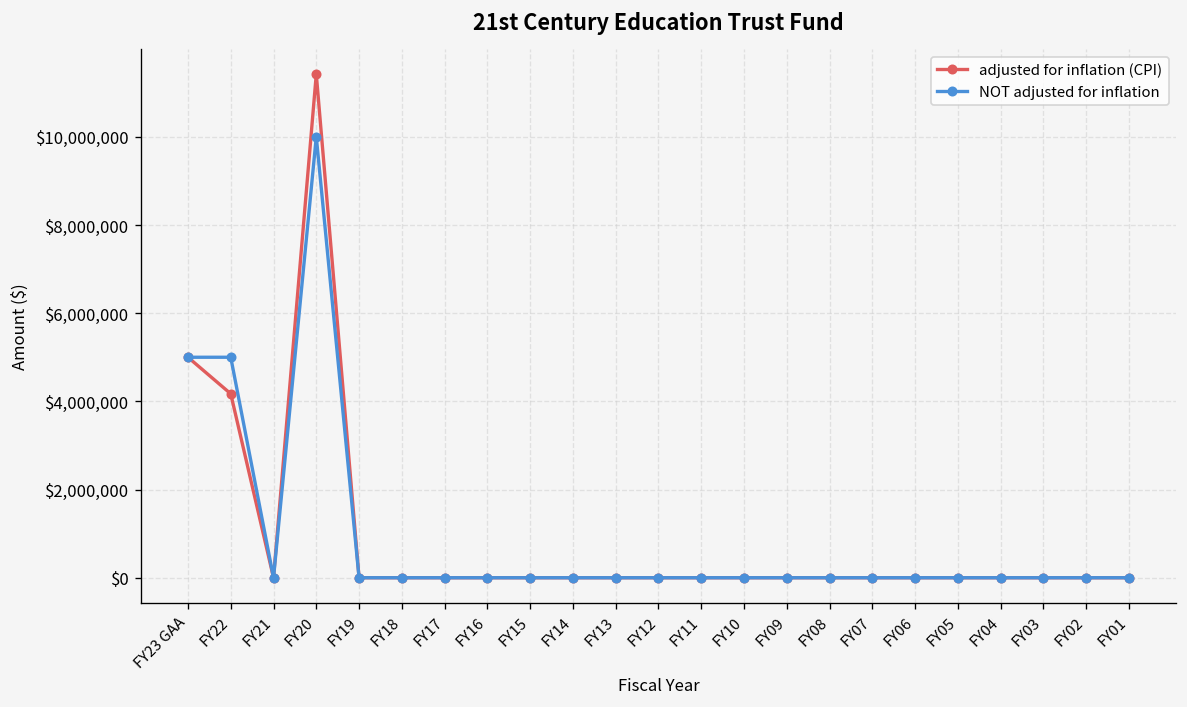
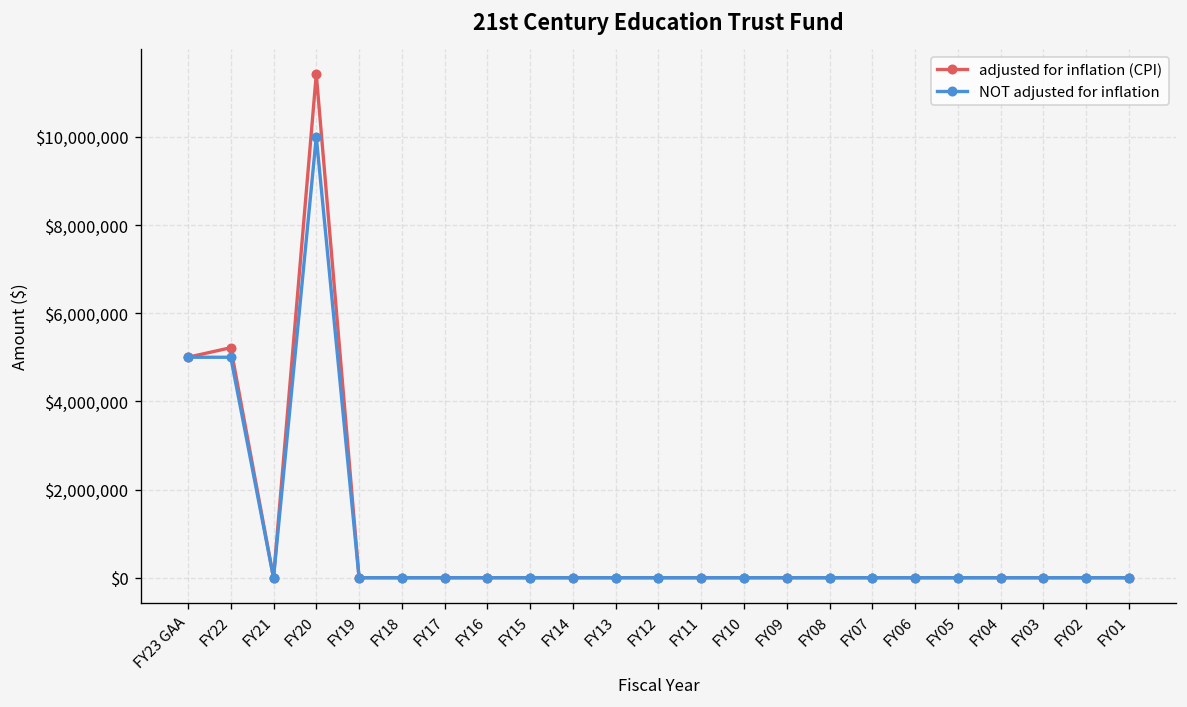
adjusted for inflation (CPI), FY22: $4,200,000 -> $5,200,000
